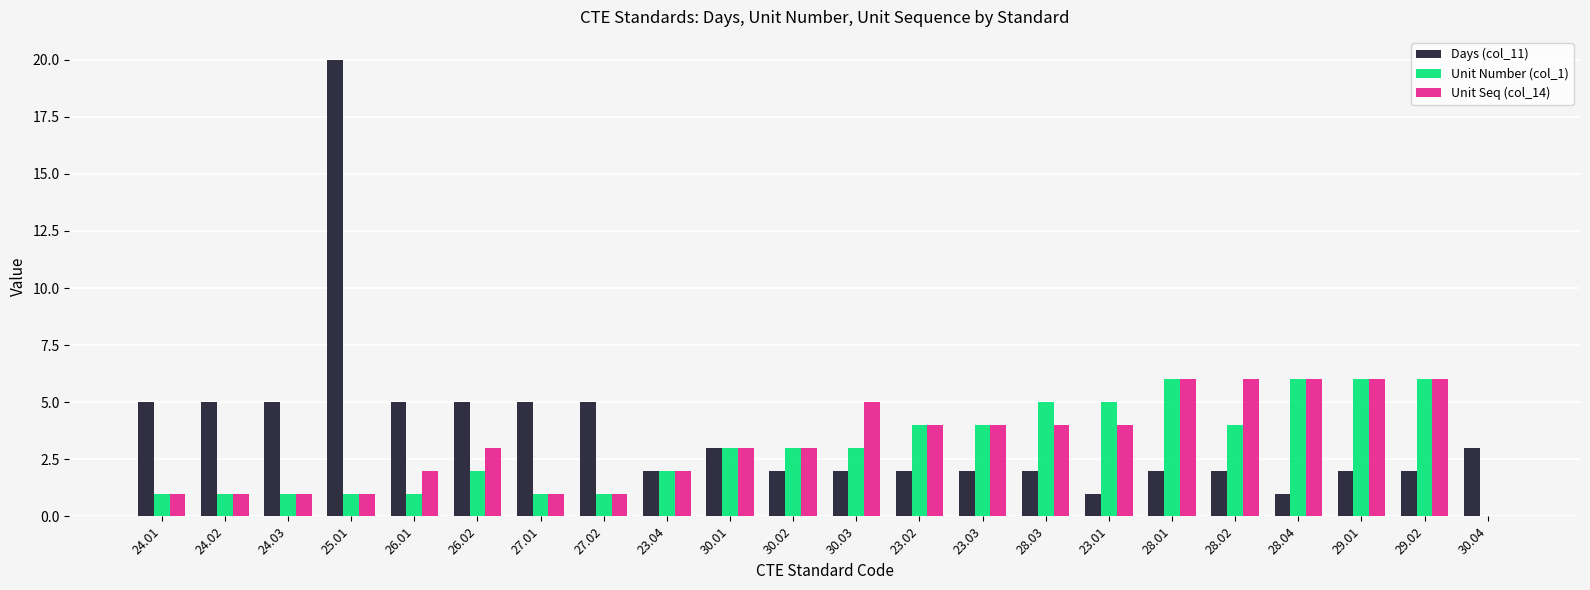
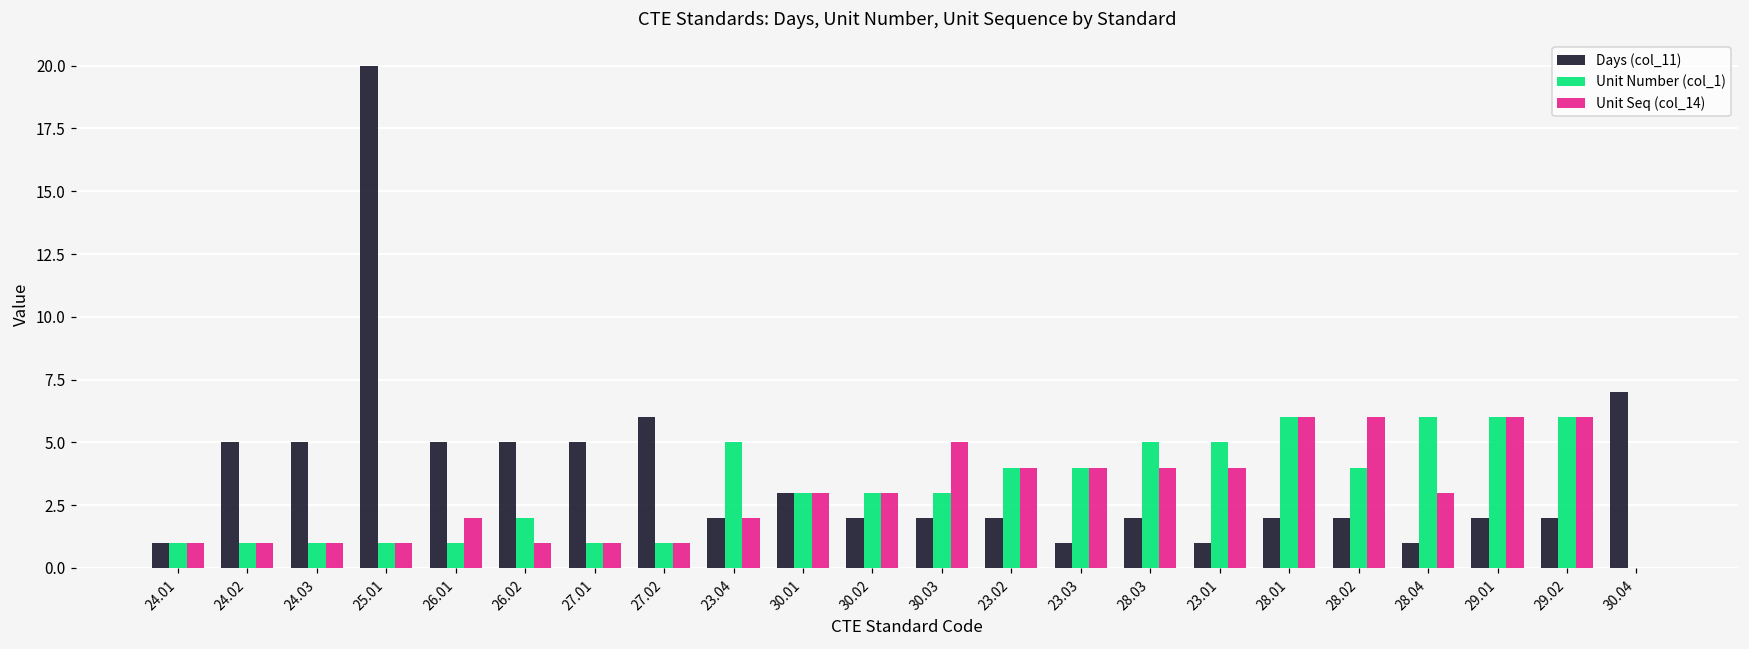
Days (col_11), 24.01: 5 -> 1
Unit Seq (col_14), 26.02: 3 -> 1
Days (col_11), 27.02: 5 -> 6
Unit Number (col_1), 23.04: 2 -> 5
Days (col_11), 23.03: 2 -> 1
Unit Seq (col_14), 28.04: 6 -> 3
Days (col_11), 30.04: 3 -> 7
